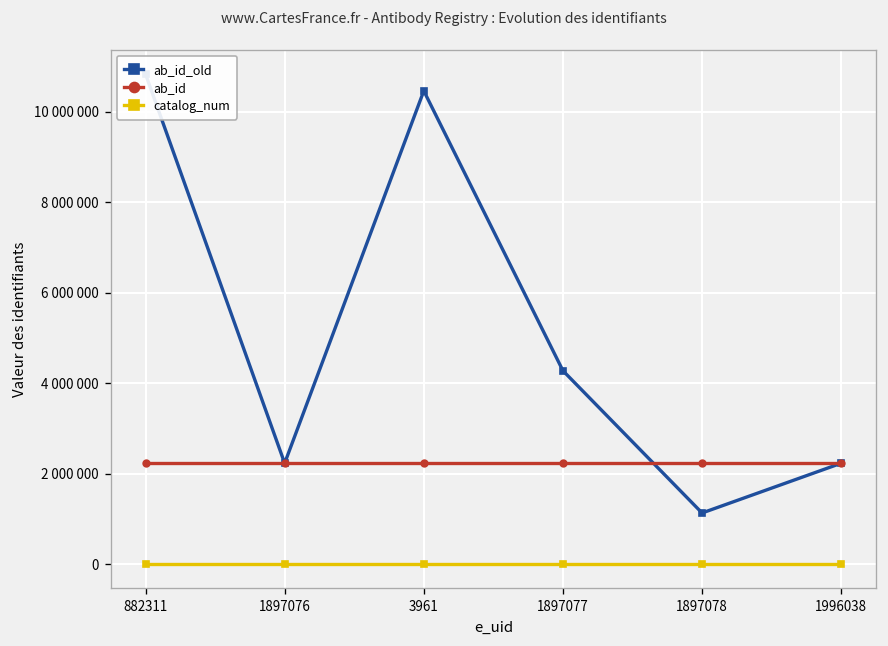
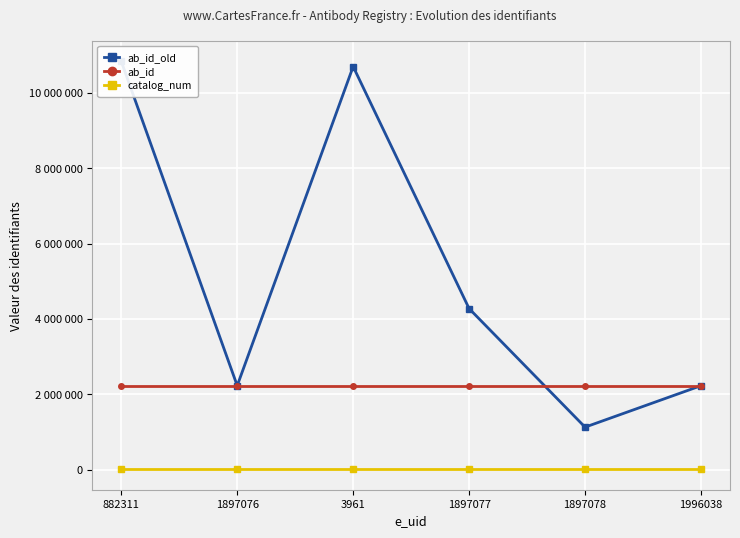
ab_id_old, 3961: 10500000 -> 10700000
